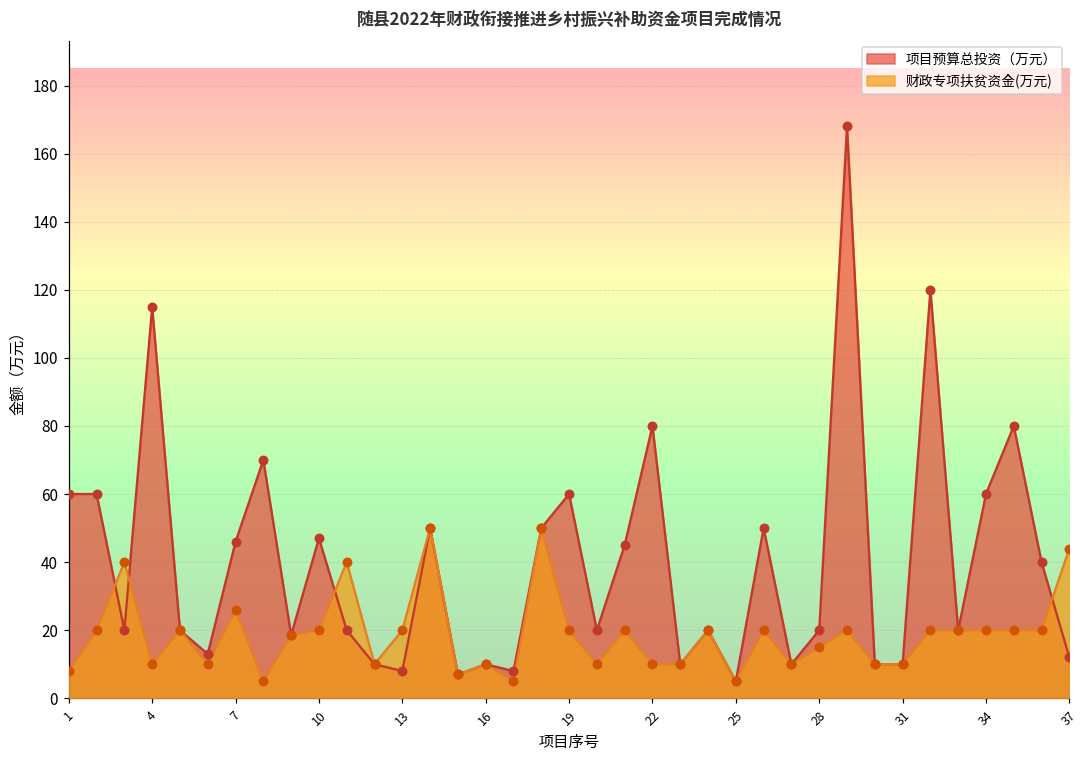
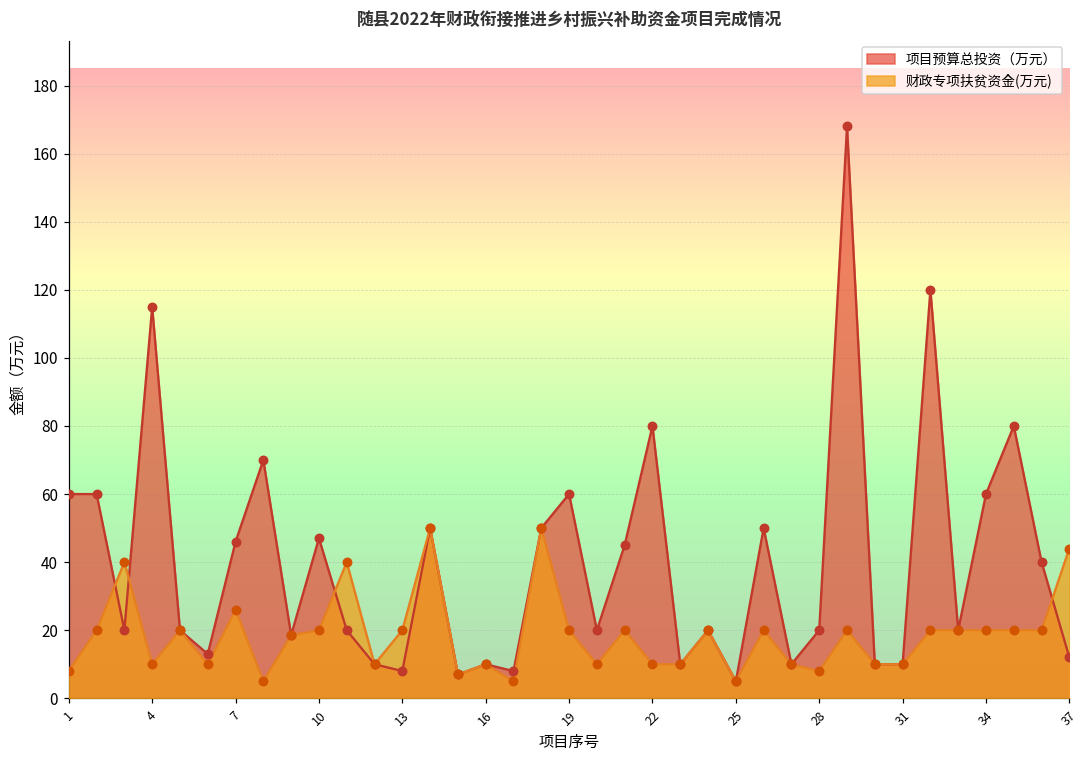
财政专项扶贫资金(万元), 28: 15 -> 8
